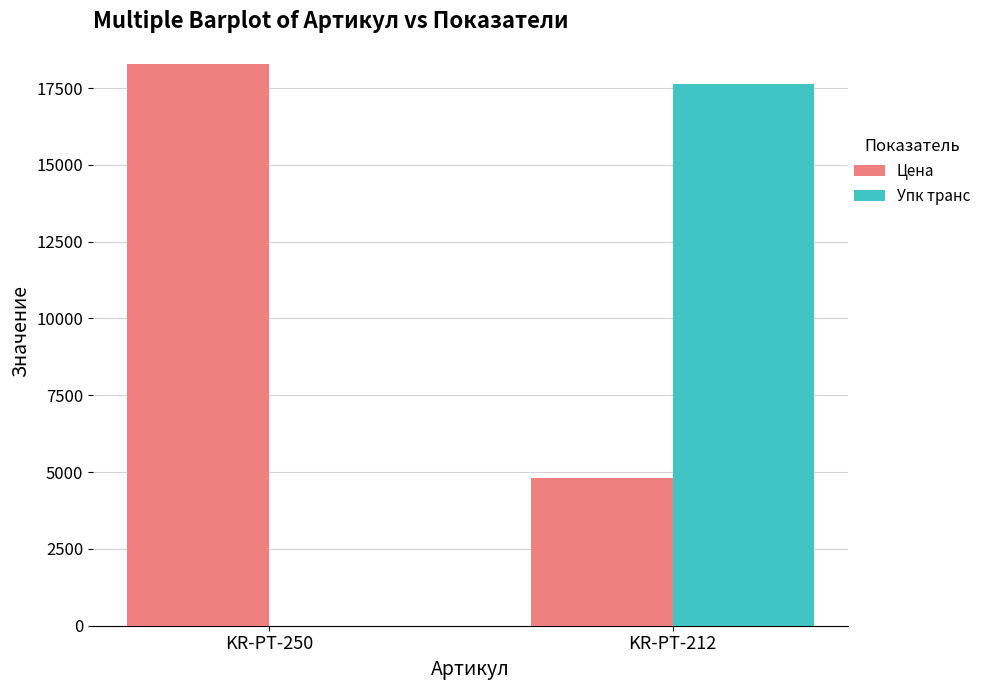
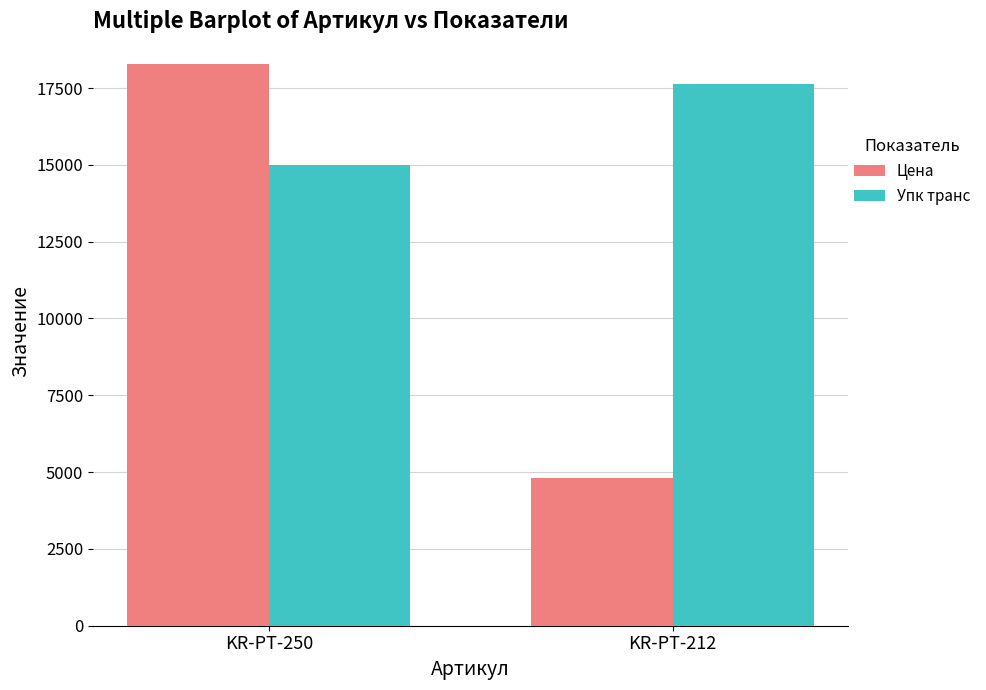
Упк транс, KR-PT-250: 0 -> 15000
